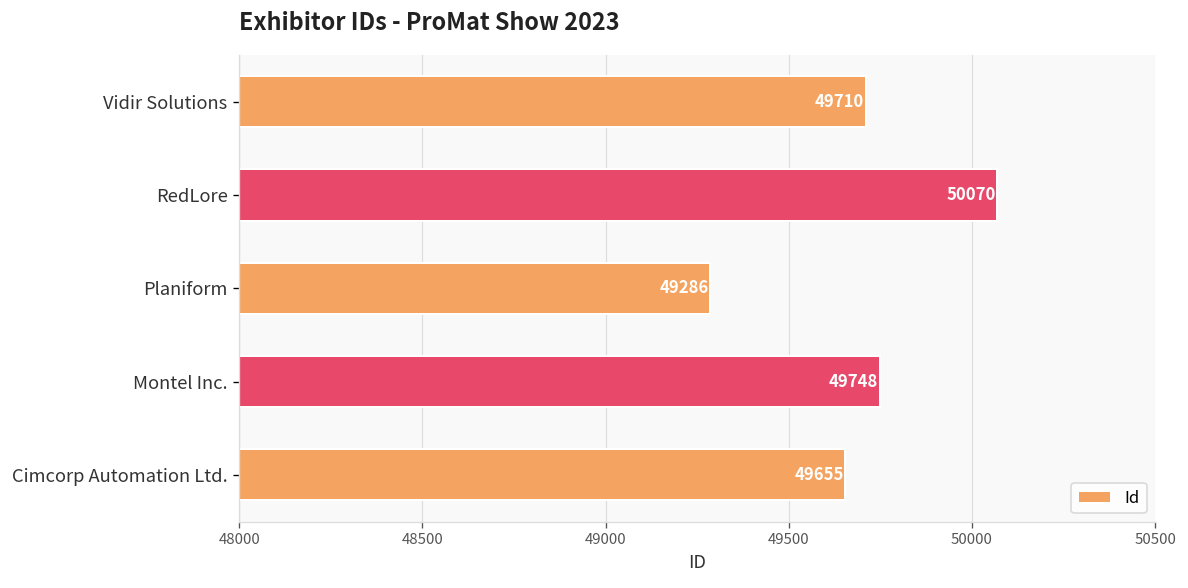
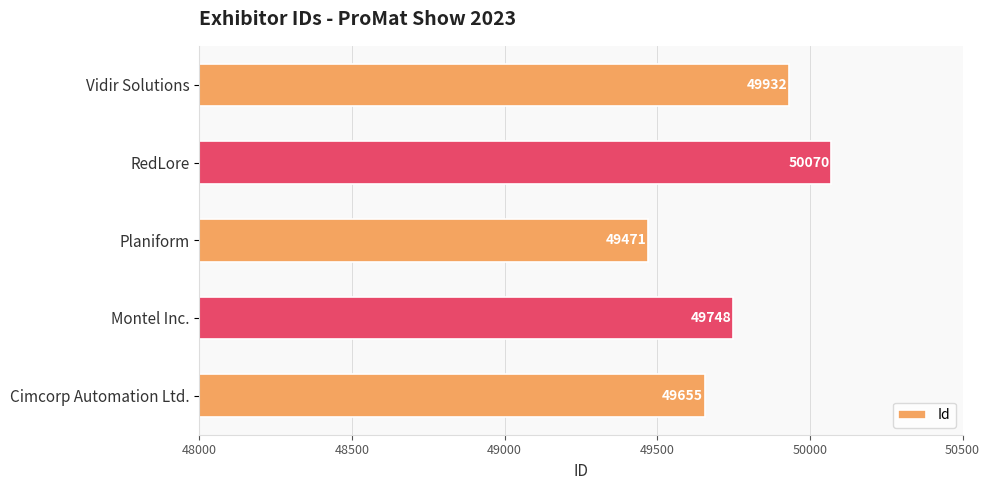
Vidir Solutions: 49710 -> 49932
Planiform: 49286 -> 49471
